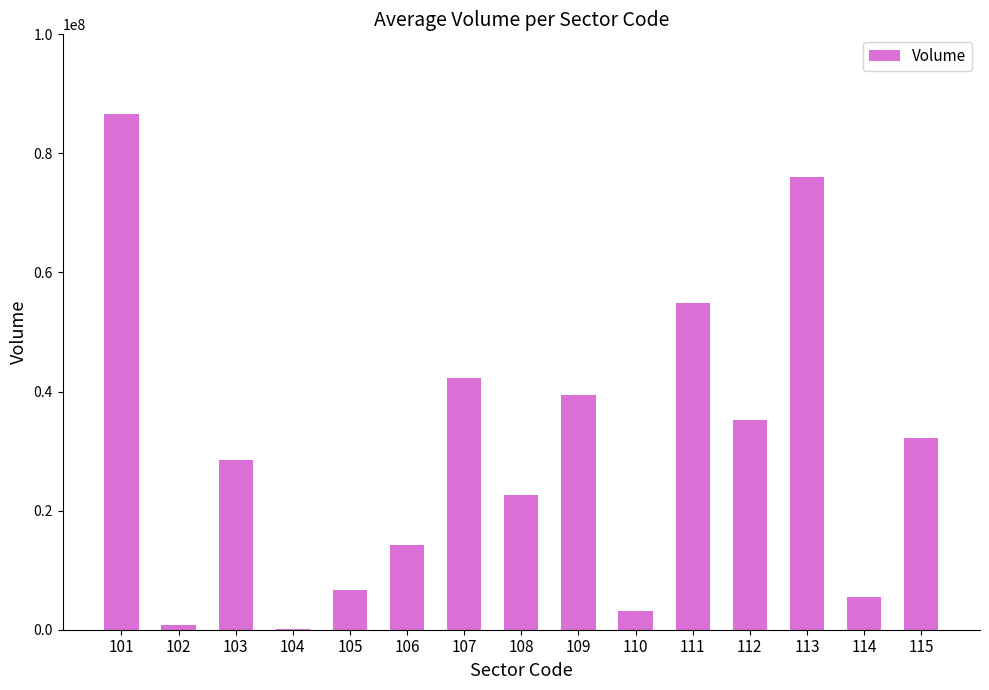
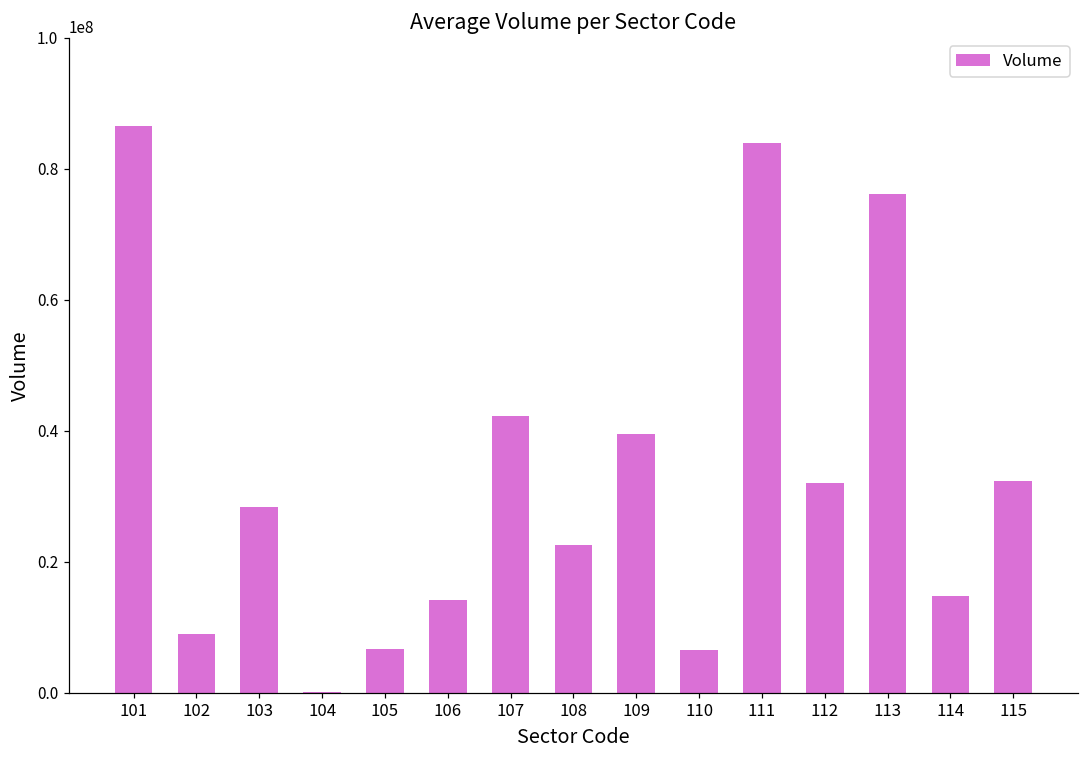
102: 1000000 -> 9000000
110: 3000000 -> 6000000
111: 55000000 -> 84000000
112: 35000000 -> 32000000
114: 6000000 -> 15000000
